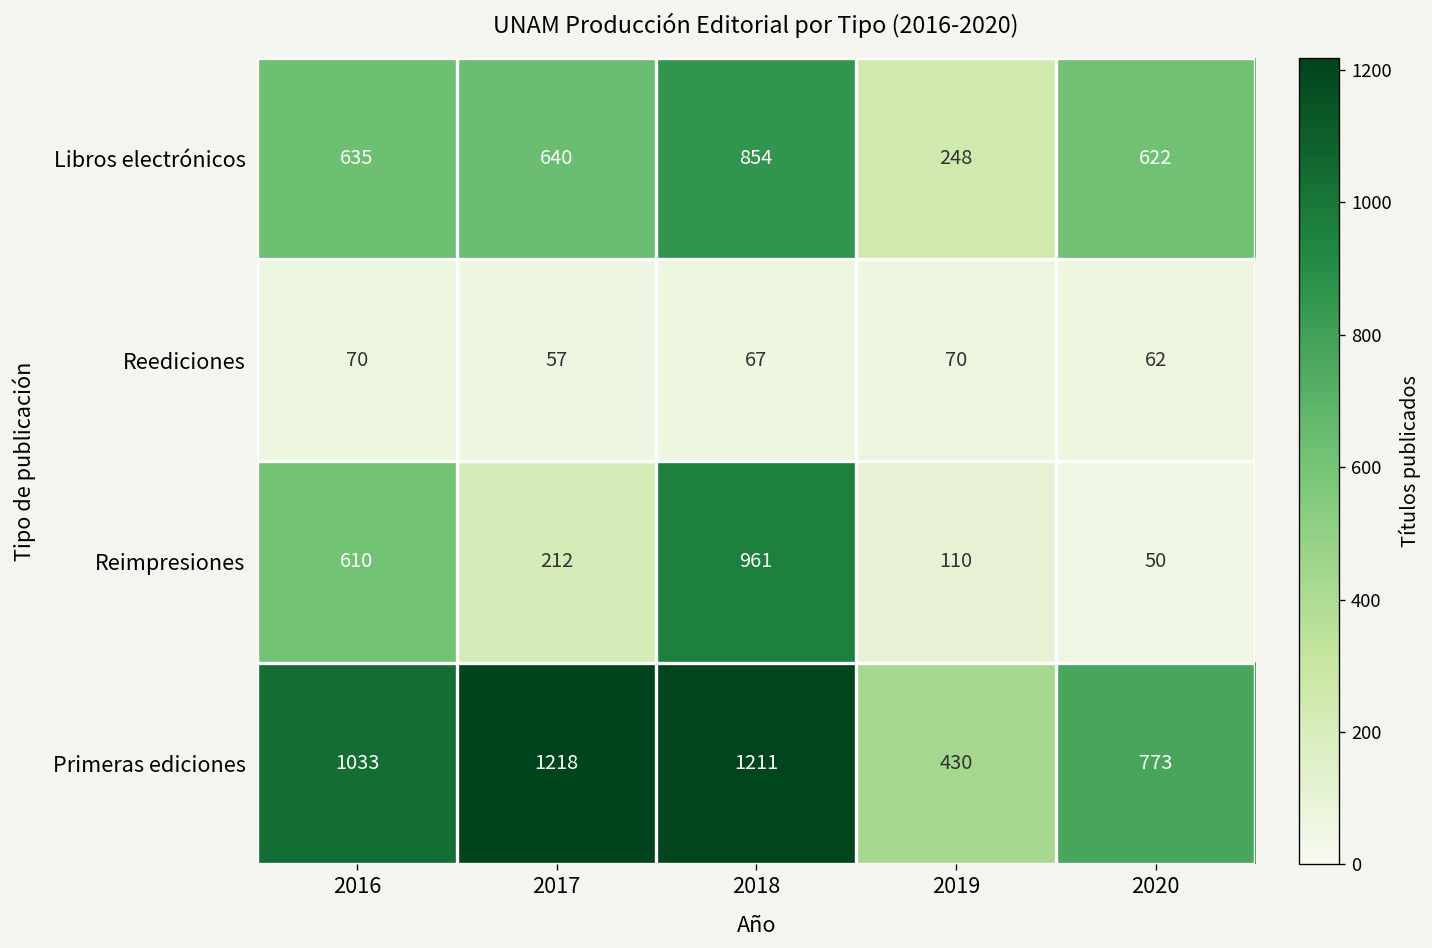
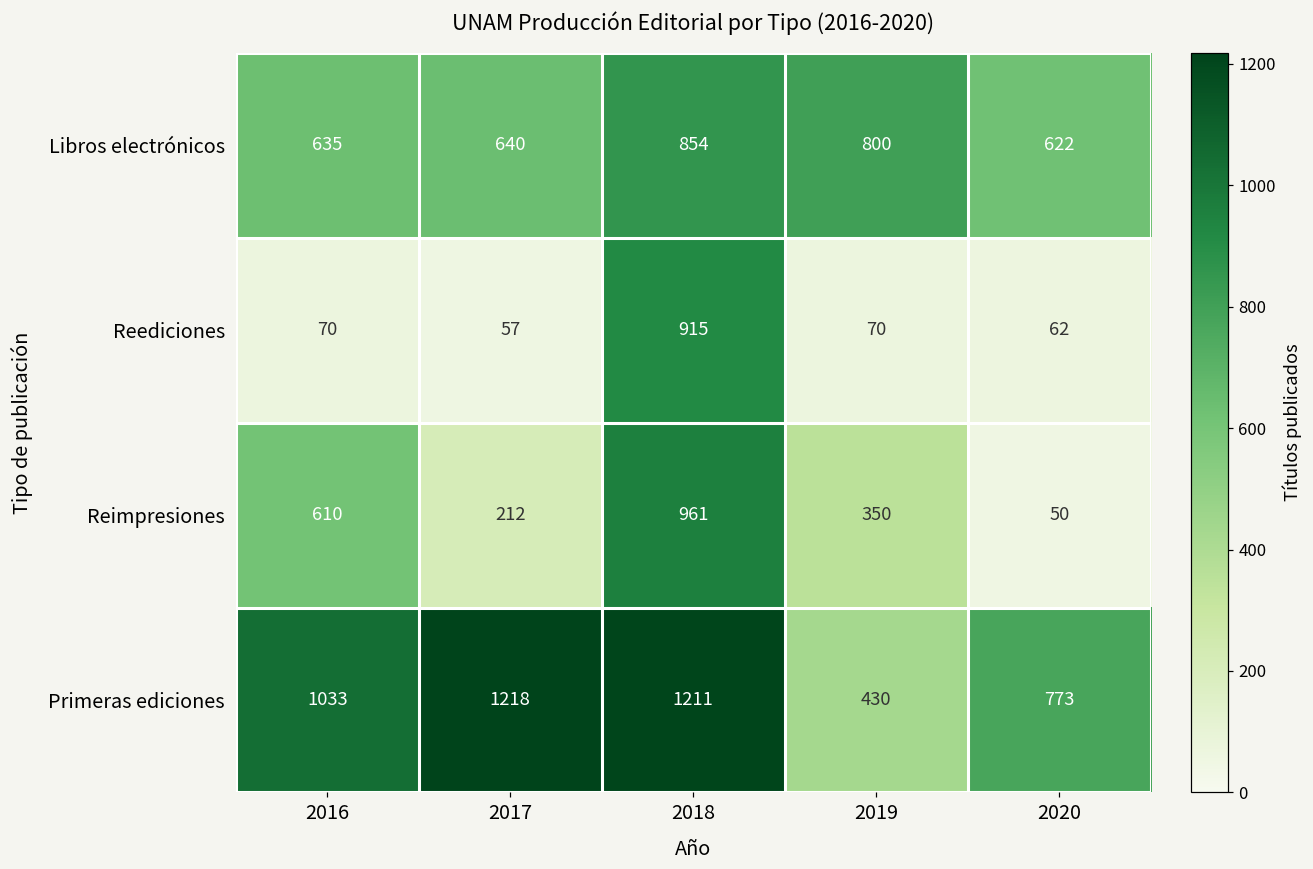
Libros electrónicos, 2019: 248 -> 800
Reediciones, 2018: 67 -> 915
Reimpresiones, 2019: 110 -> 350
